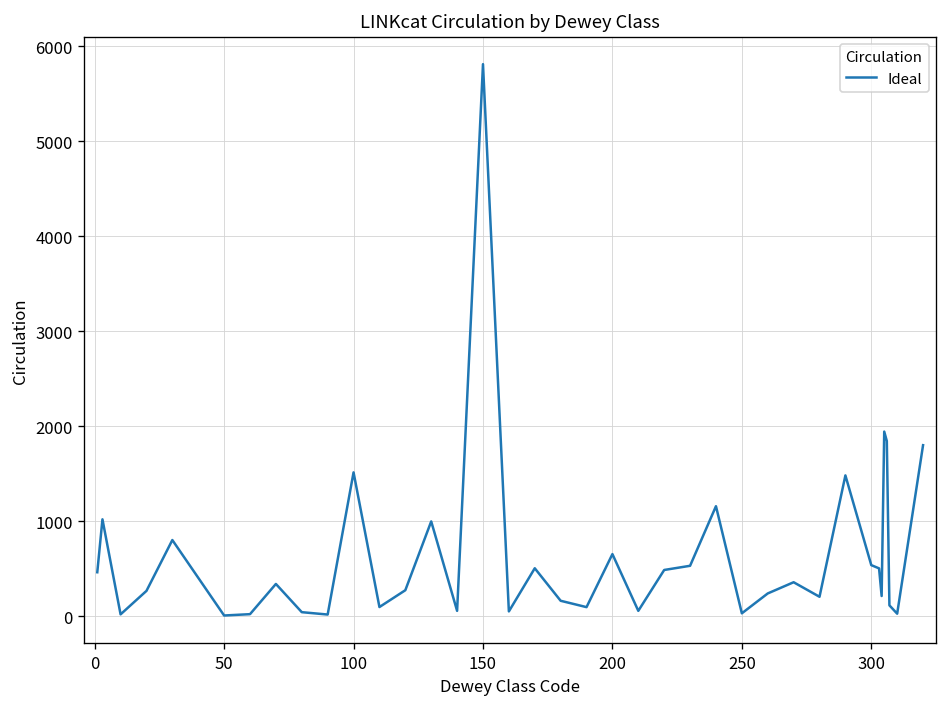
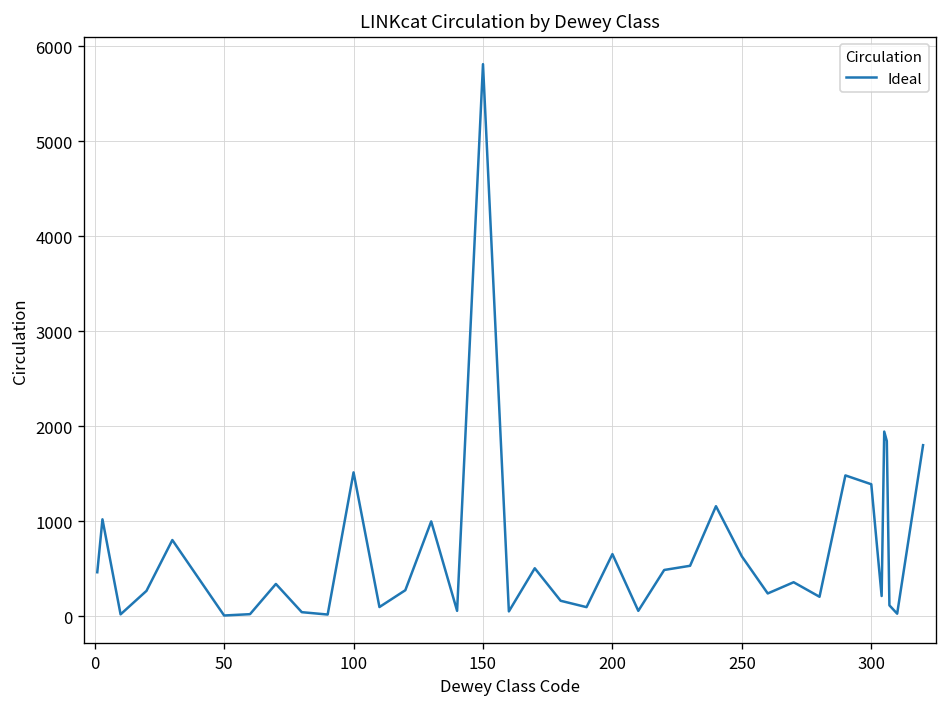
250: 0 -> 600
300: 500 -> 1400
